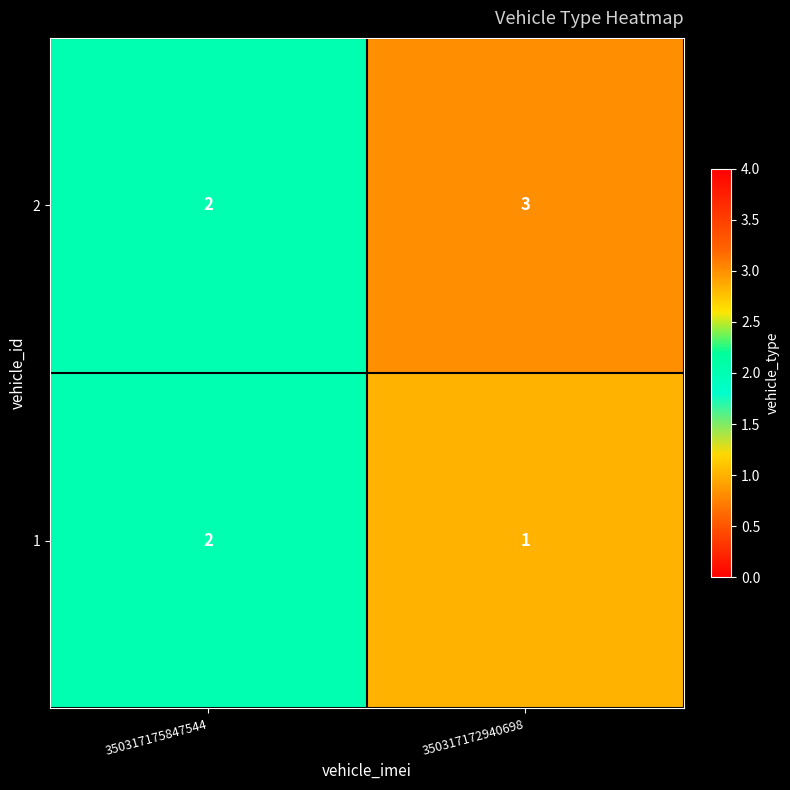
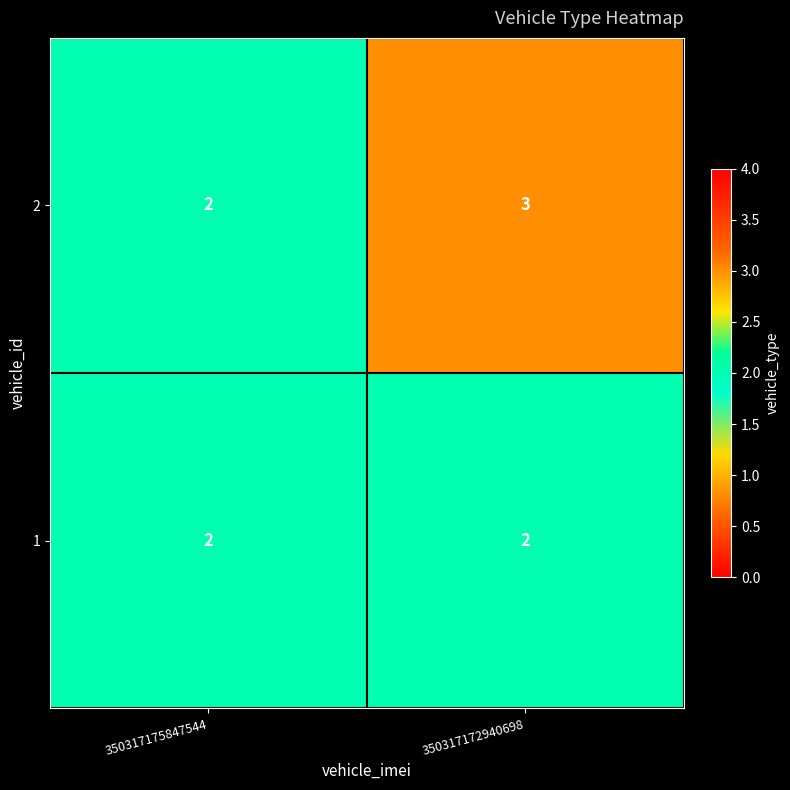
1, 350317172940698: 1 -> 2
